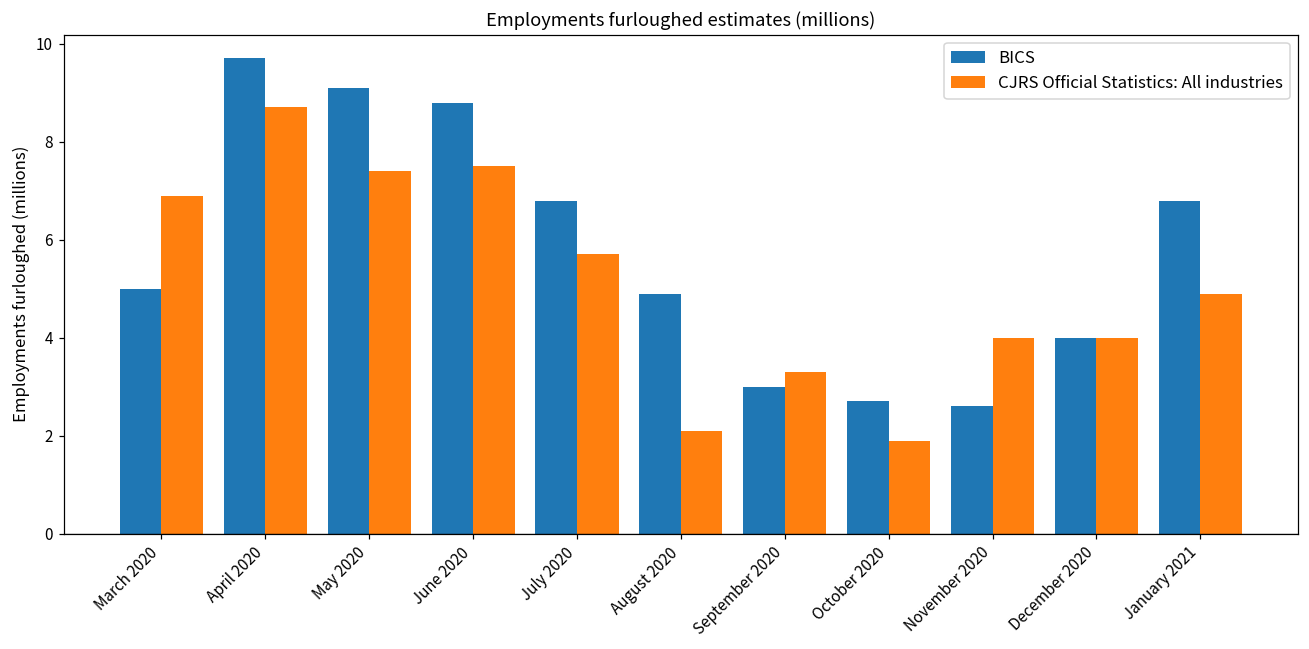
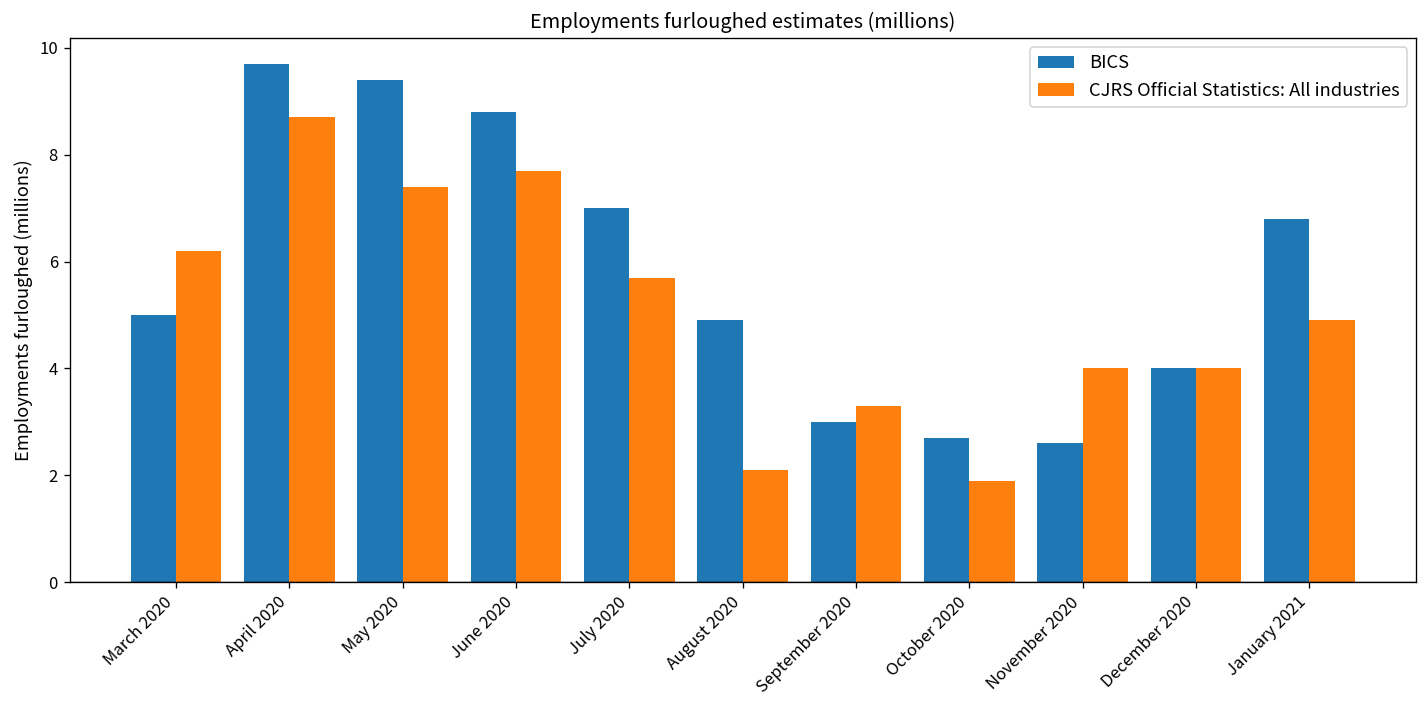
CJRS Official Statistics: All industries, March 2020: 6.9 -> 6.2
BICS, May 2020: 9.1 -> 9.4
CJRS Official Statistics: All industries, June 2020: 7.5 -> 7.7
BICS, July 2020: 6.8 -> 7.0
